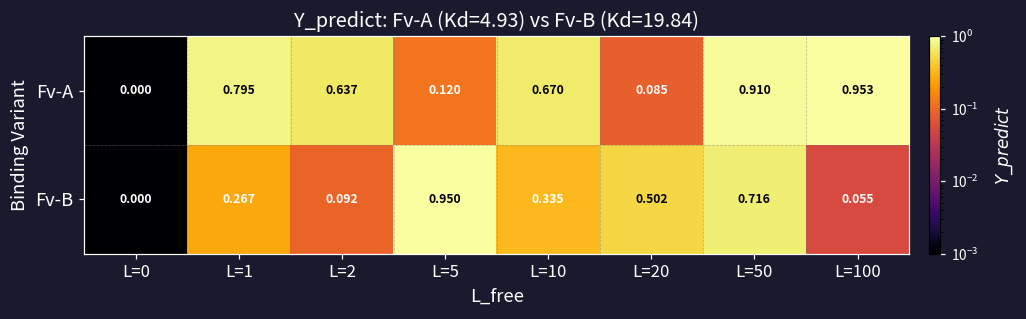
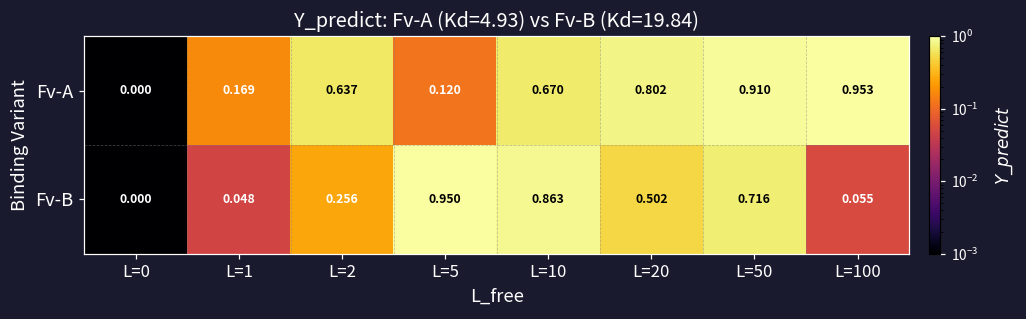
Fv-A, L=1: 0.795 -> 0.169
Fv-A, L=20: 0.085 -> 0.802
Fv-B, L=1: 0.267 -> 0.048
Fv-B, L=2: 0.092 -> 0.256
Fv-B, L=10: 0.335 -> 0.863
